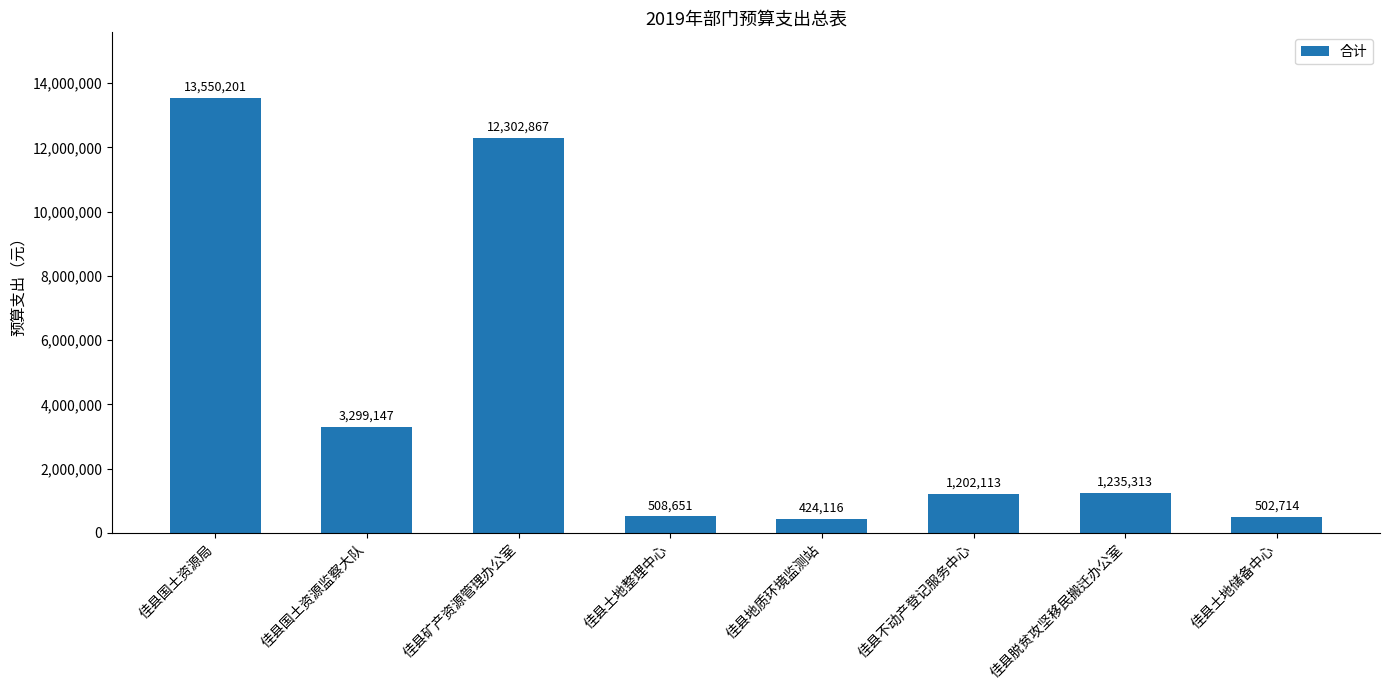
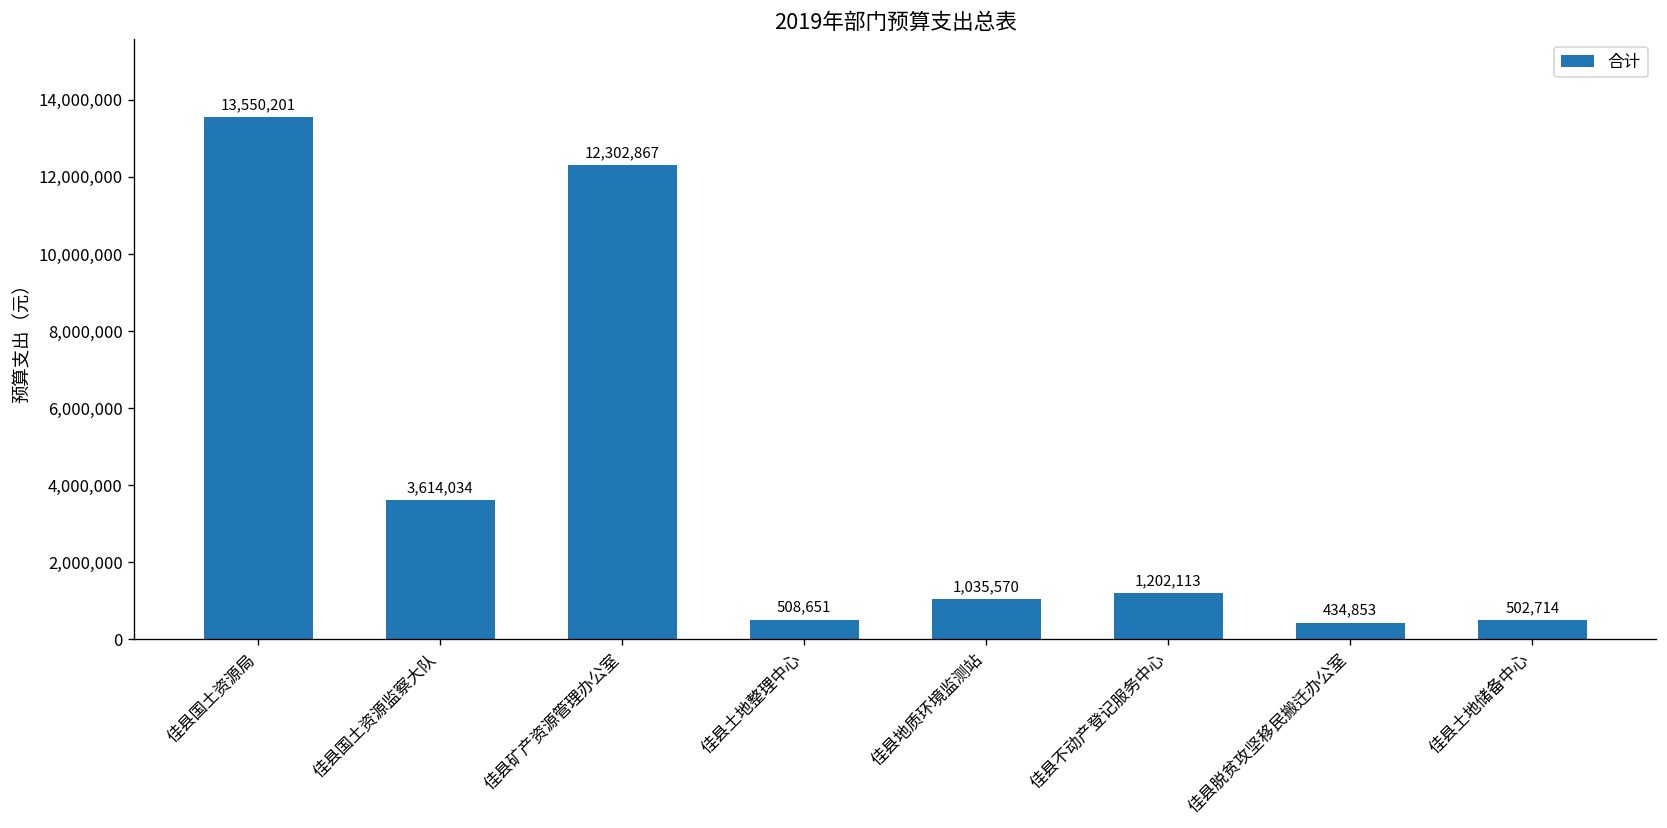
佳县国土资源监察大队: 3,299,147 -> 3,614,034
佳县地质环境监测站: 424,116 -> 1,035,570
佳县脱贫攻坚移民搬迁办公室: 1,235,313 -> 434,853
